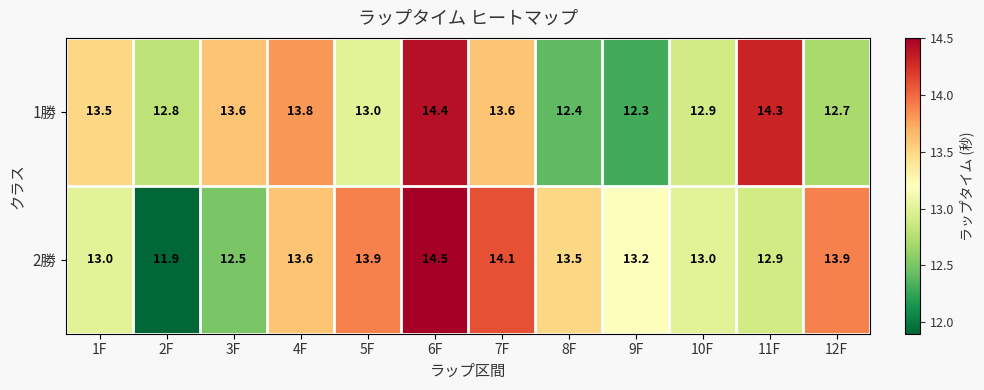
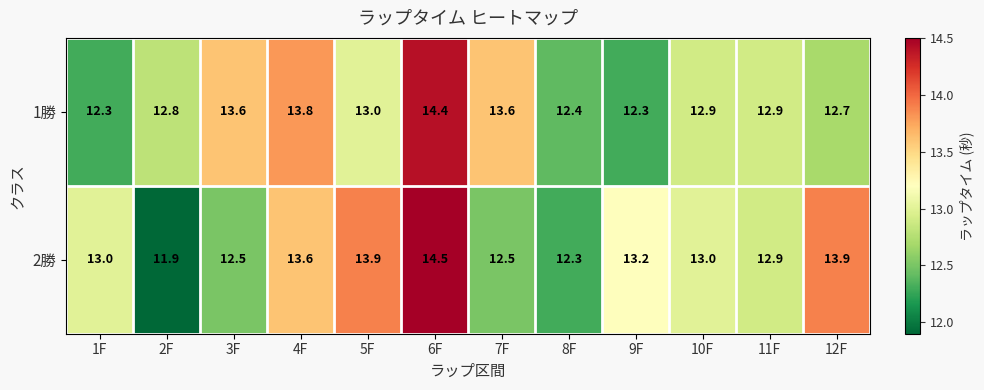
1勝, 1F: 13.5 -> 12.3
1勝, 11F: 14.3 -> 12.9
2勝, 7F: 14.1 -> 12.5
2勝, 8F: 13.5 -> 12.3
